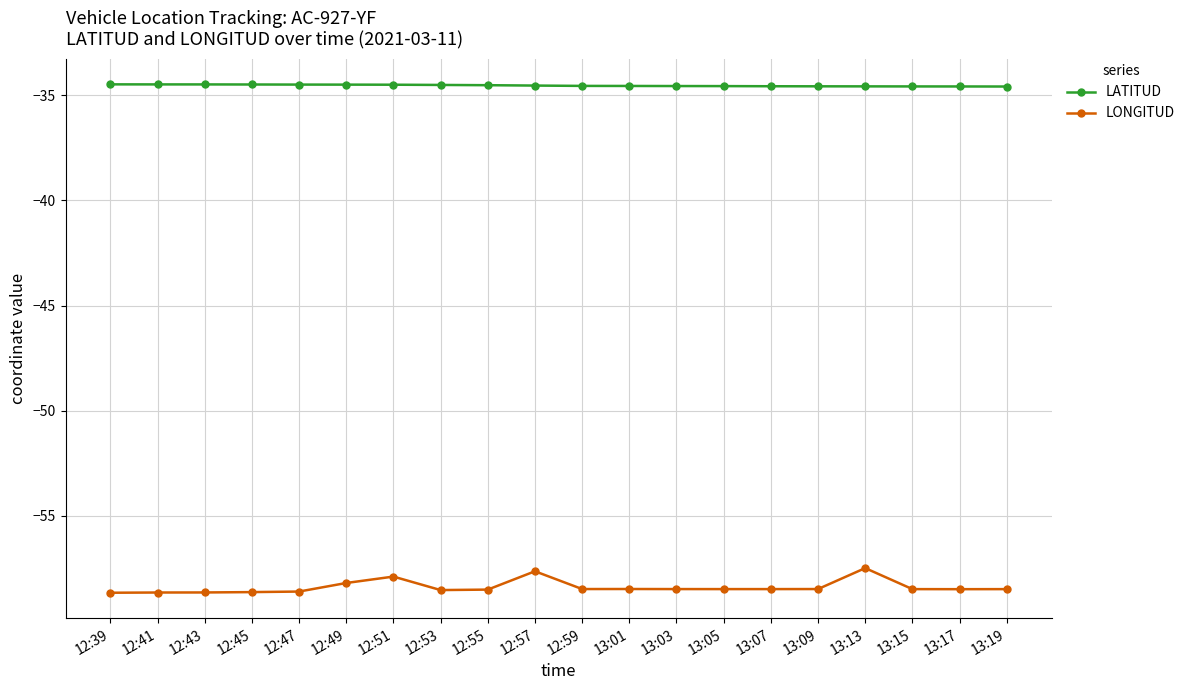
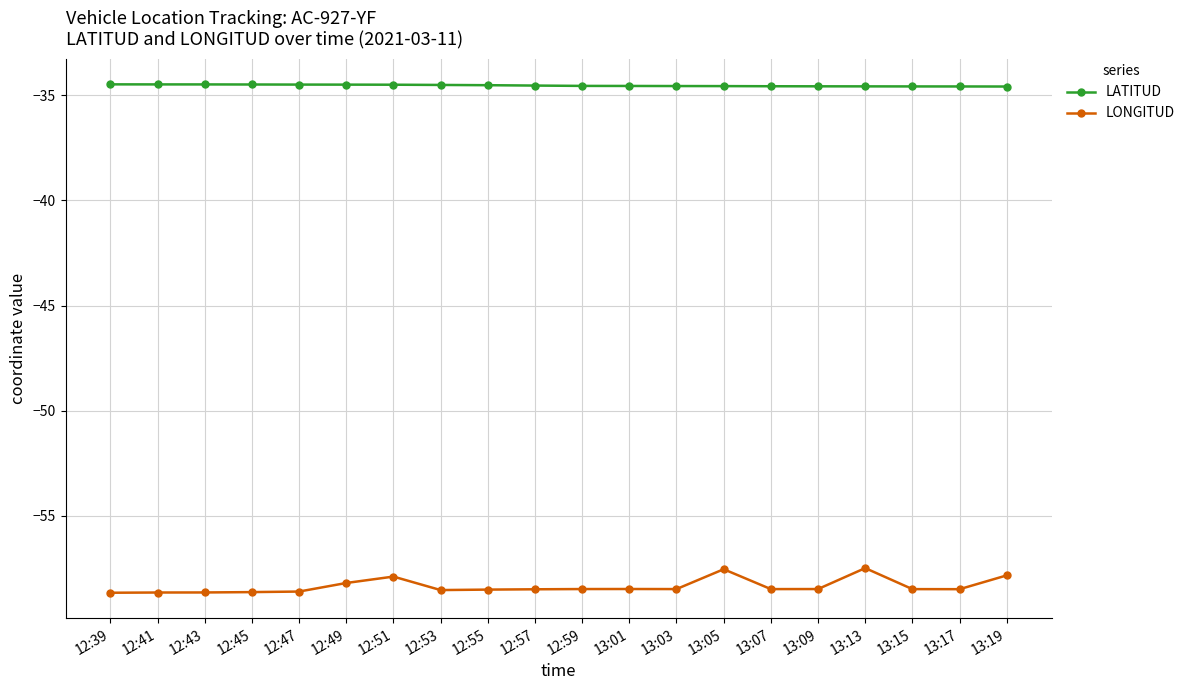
LONGITUD, 12:57: -57.6 -> -58.5
LONGITUD, 13:05: -58.5 -> -57.6
LONGITUD, 13:19: -58.5 -> -57.8
